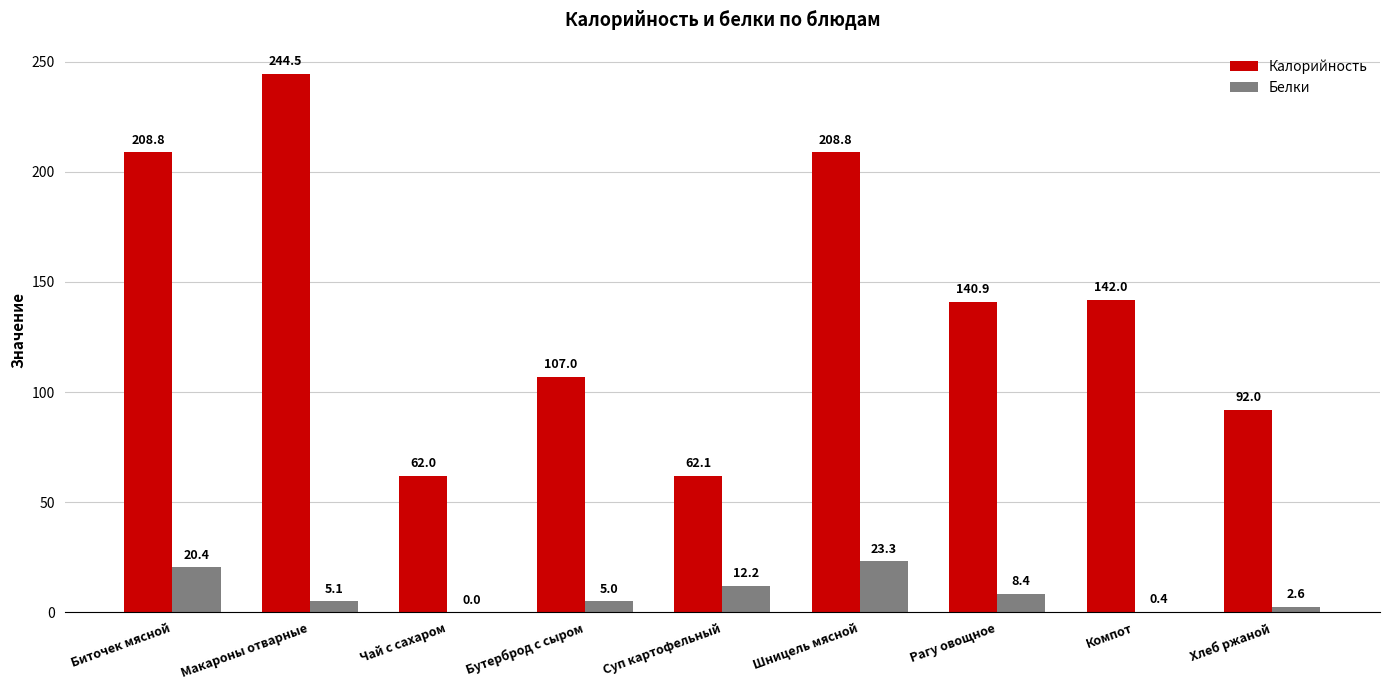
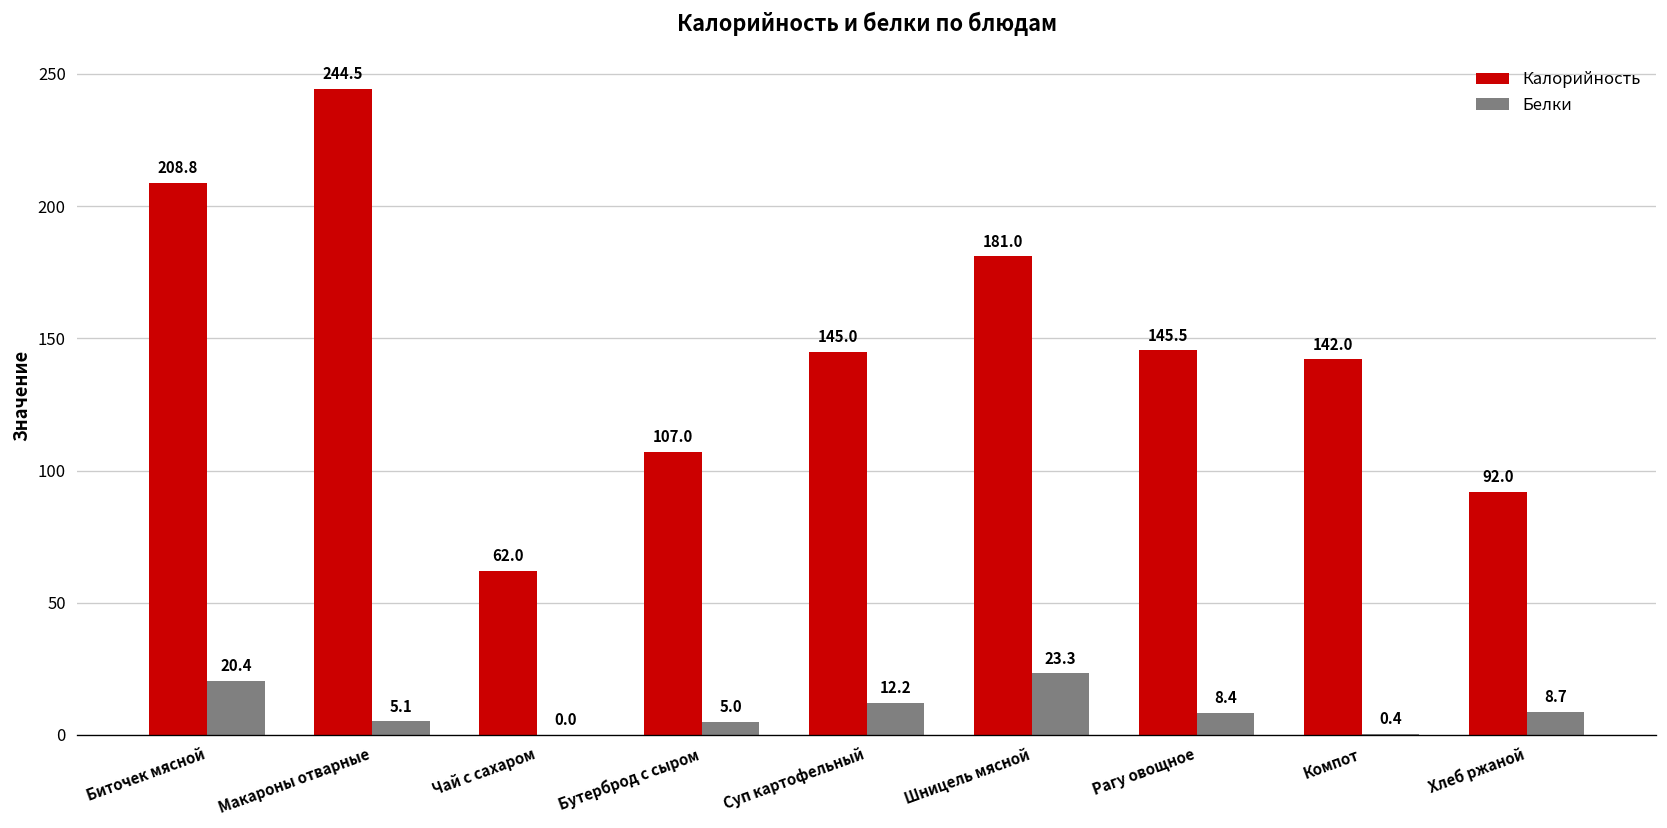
Калорийность, Суп картофельный: 62.1 -> 145.0
Калорийность, Шницель мясной: 208.8 -> 181.0
Калорийность, Рагу овощное: 140.9 -> 145.5
Белки, Хлеб ржаной: 2.6 -> 8.7
